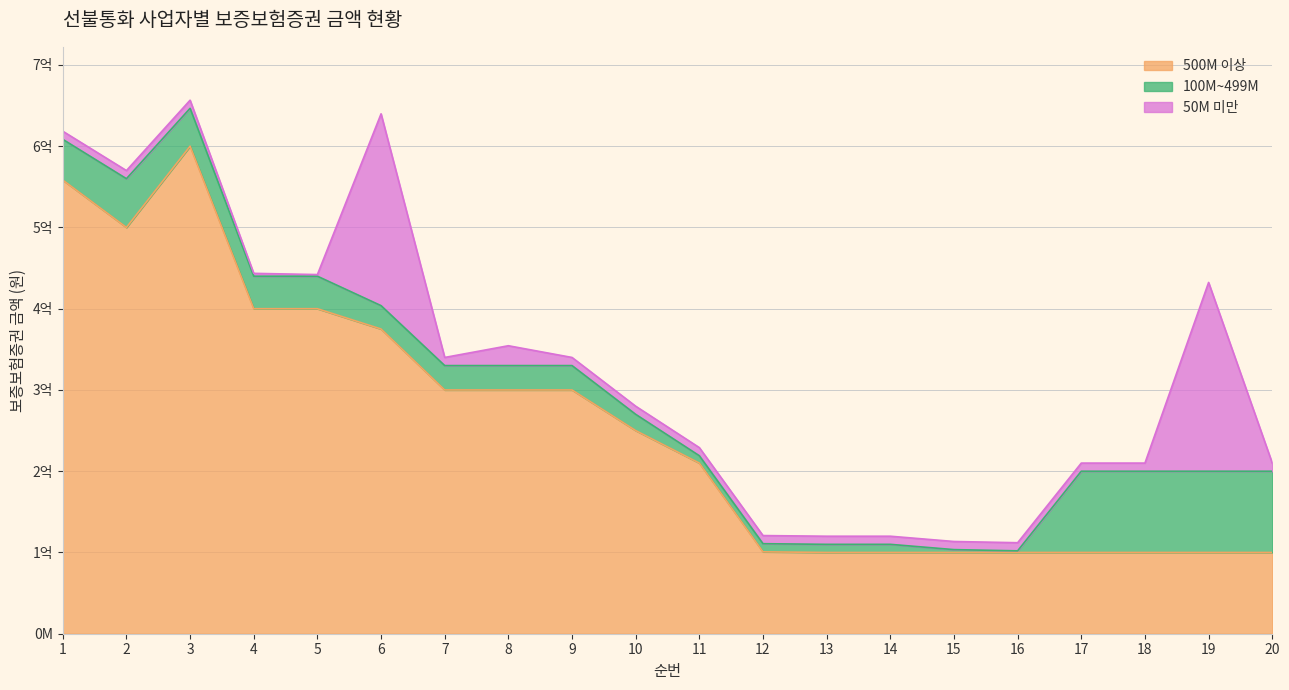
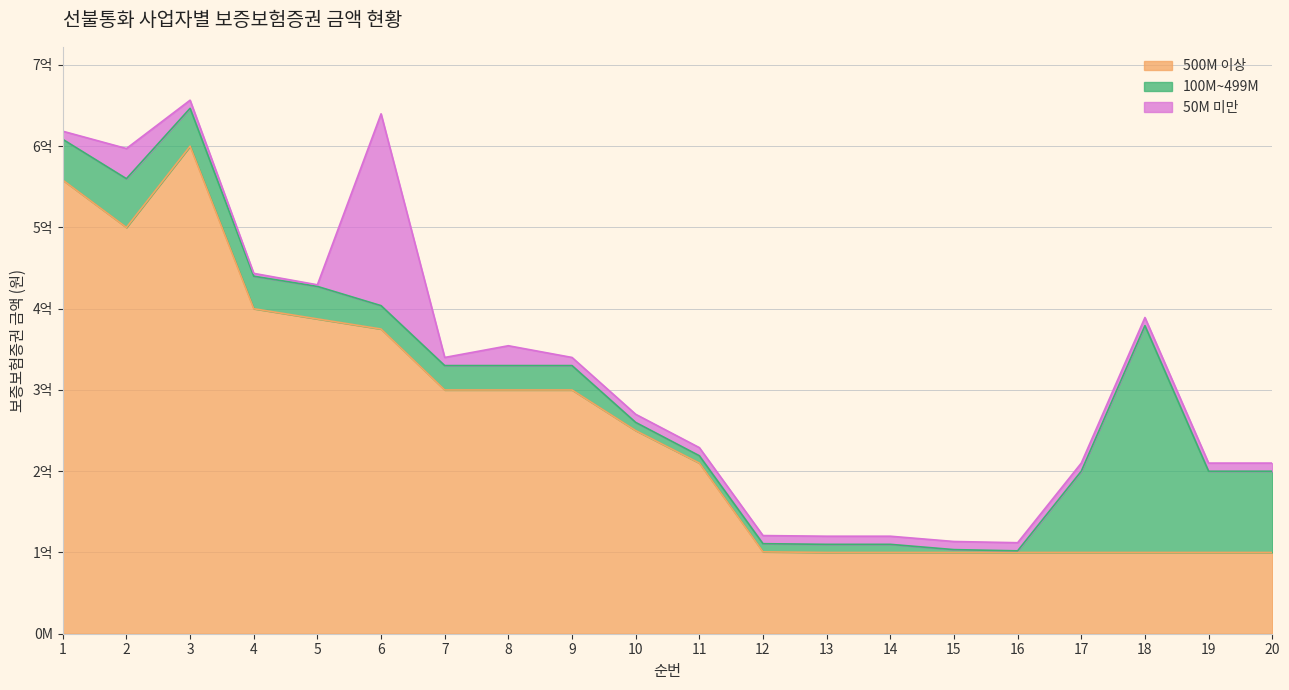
50M 미만, 2: 0.1억 -> 0.4억
500M 이상, 5: 4.0억 -> 3.9억
100M~499M, 10: 0.2억 -> 0.1억
100M~499M, 18: 1.0억 -> 2.8억
50M 미만, 19: 2.3억 -> 0.1억
